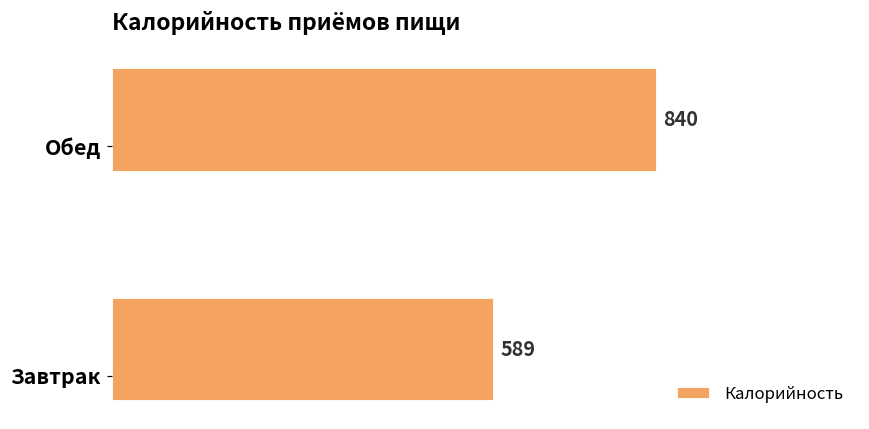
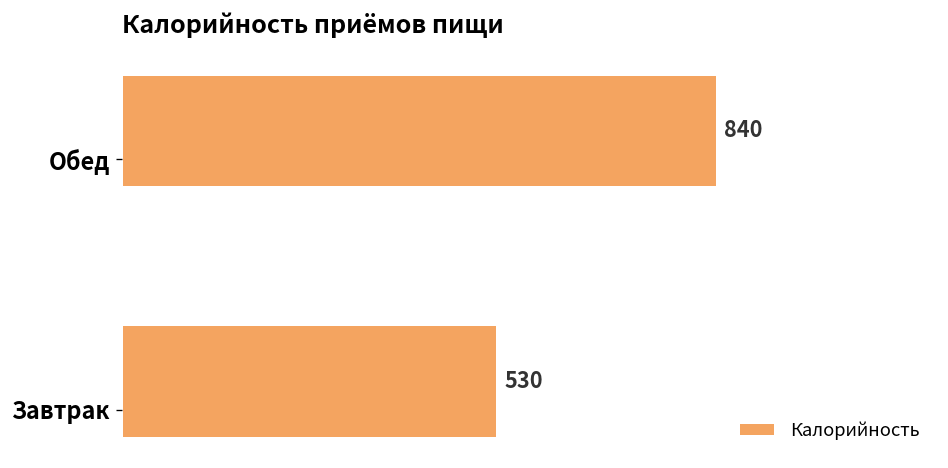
Завтрак: 589 -> 530
